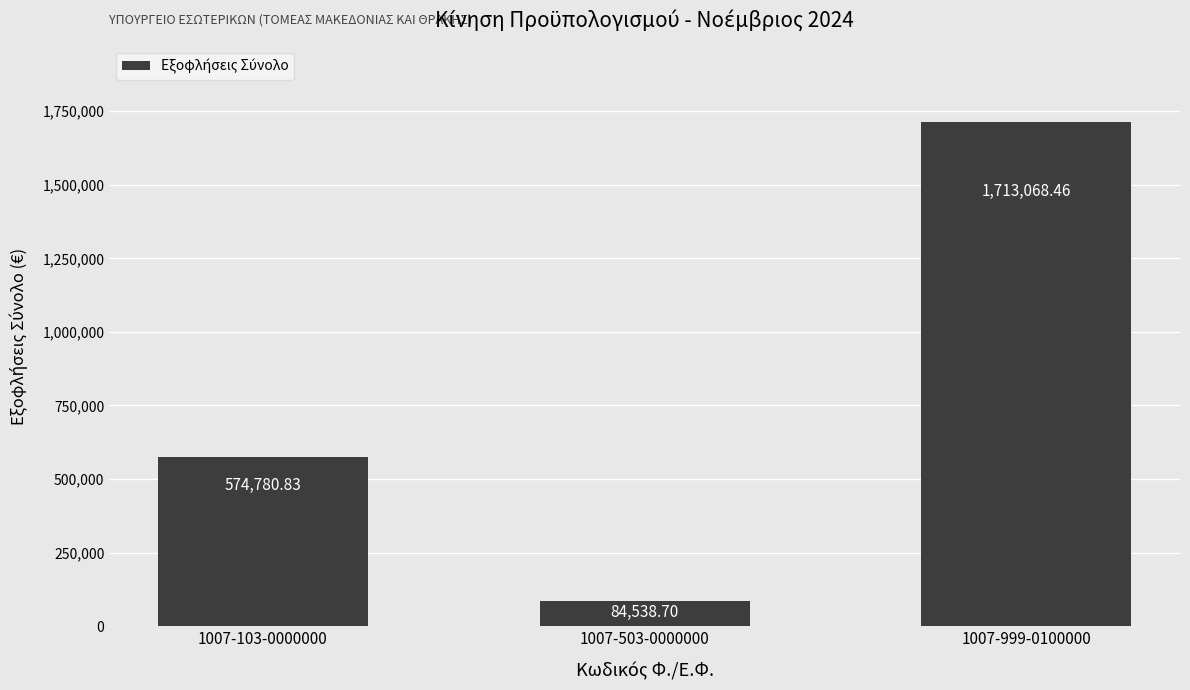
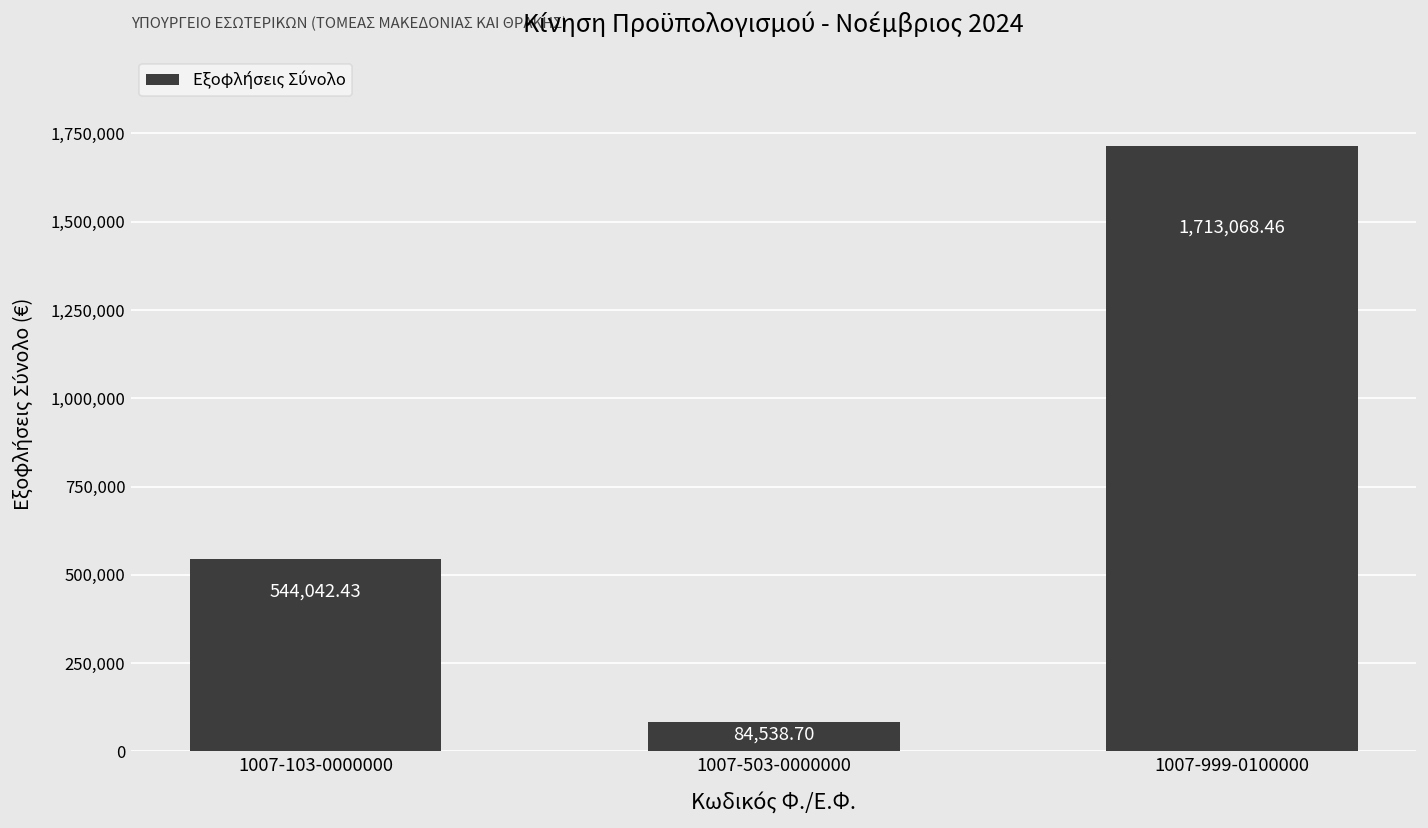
1007-103-0000000: 574,780.83 -> 544,042.43
